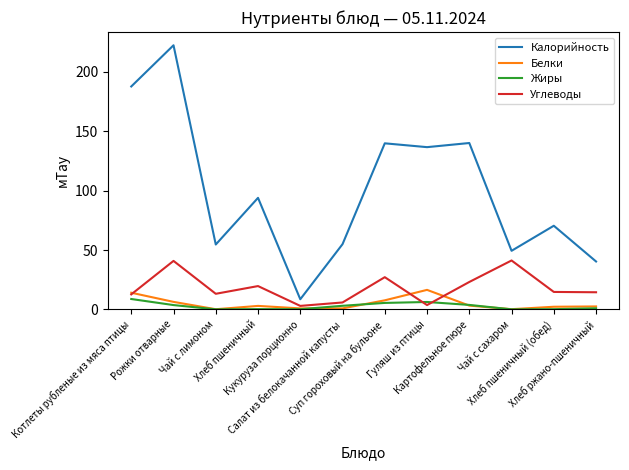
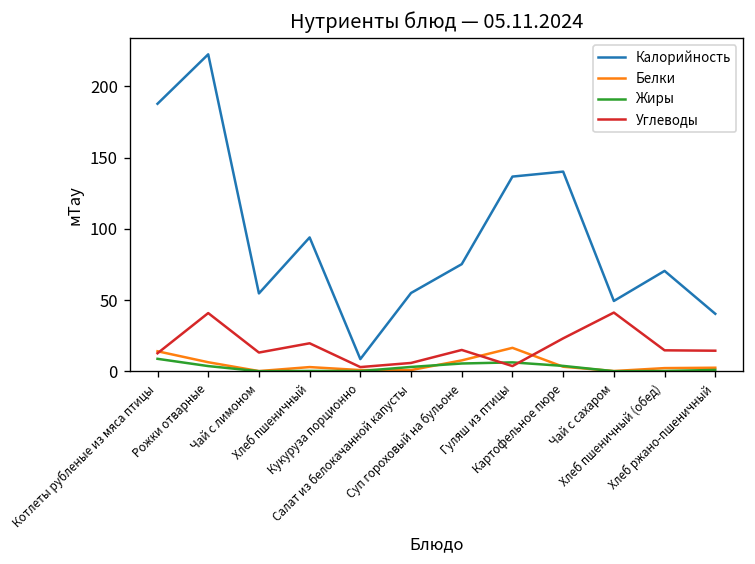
Калорийность, Суп гороховый на бульоне: 140 -> 75
Углеводы, Суп гороховый на бульоне: 27 -> 15
